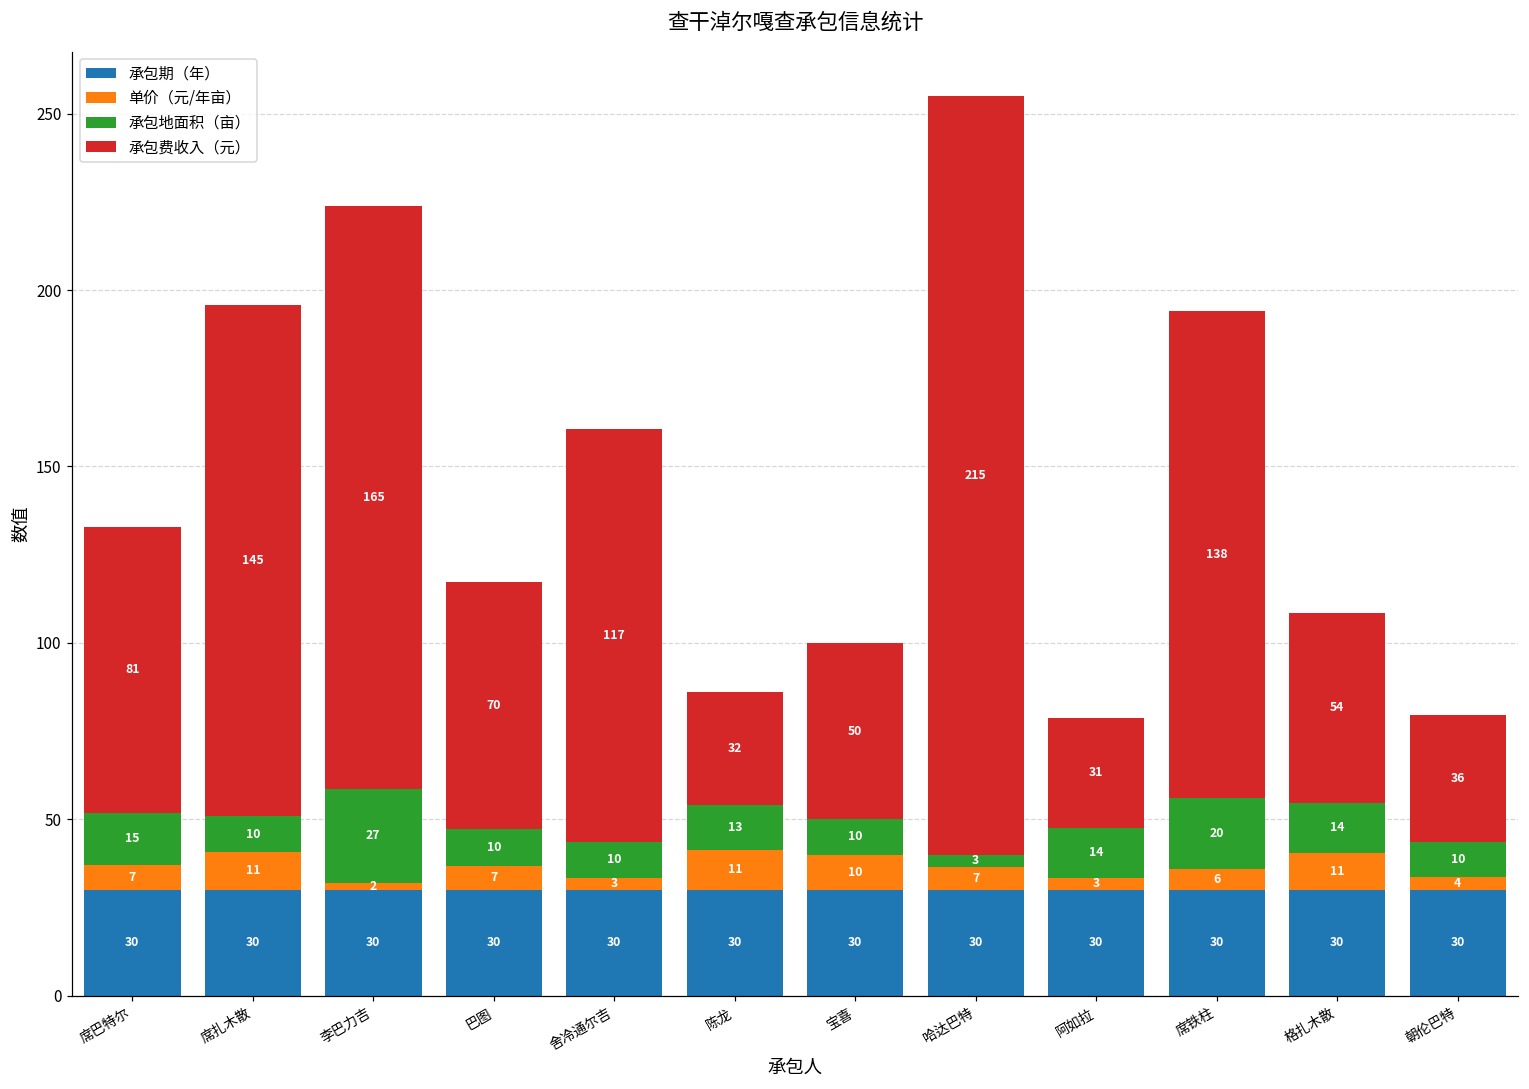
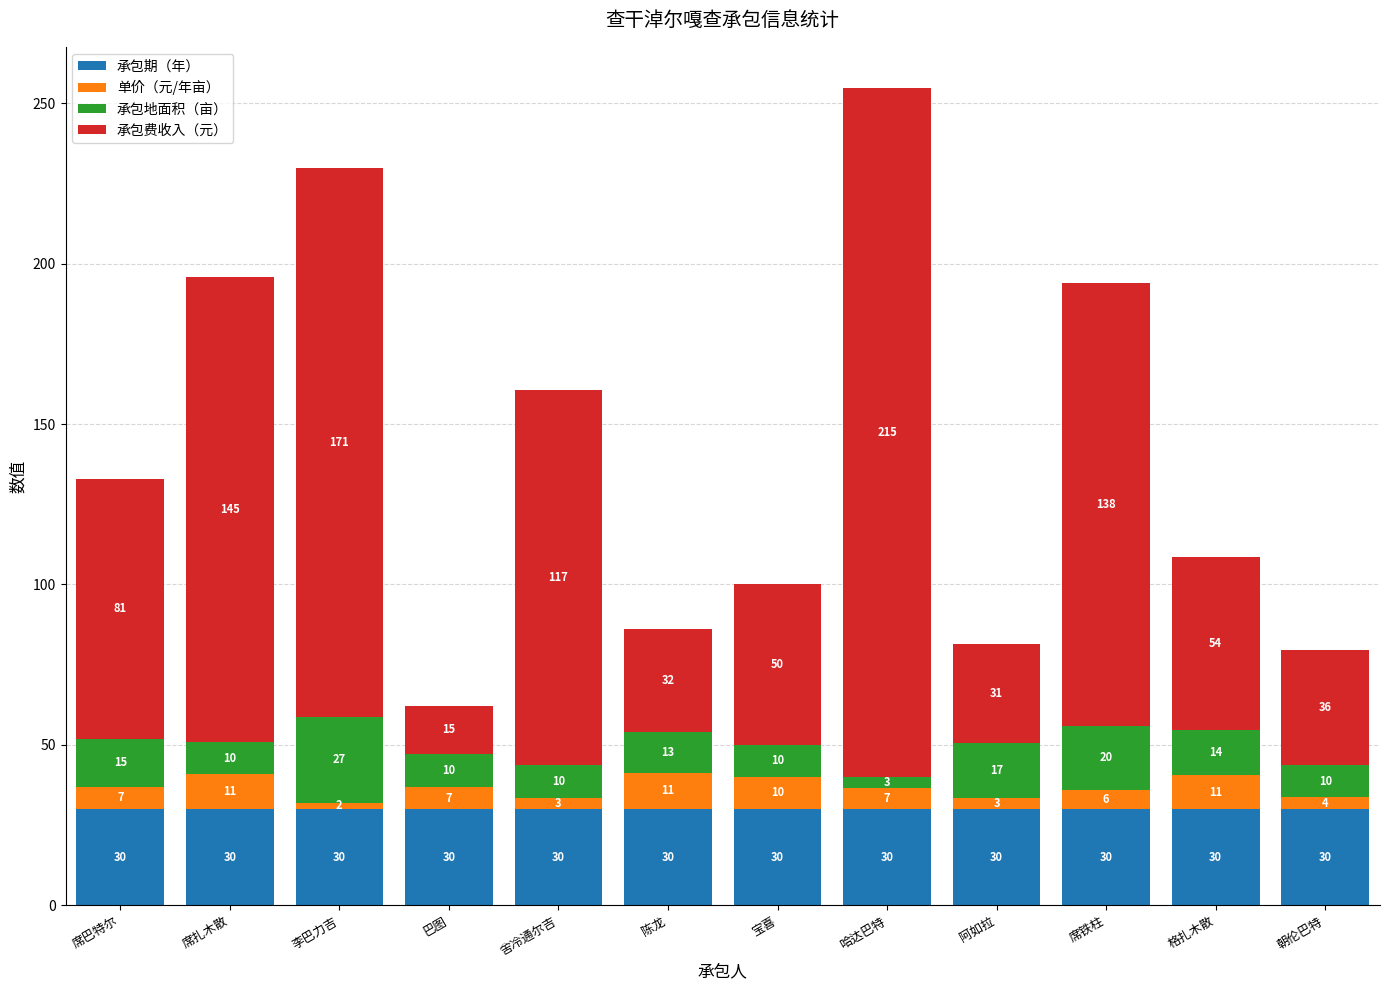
承包费收入（元）, 李巴力吉: 165 -> 171
承包费收入（元）, 巴图: 70 -> 15
承包地面积（亩）, 阿如拉: 14 -> 17
